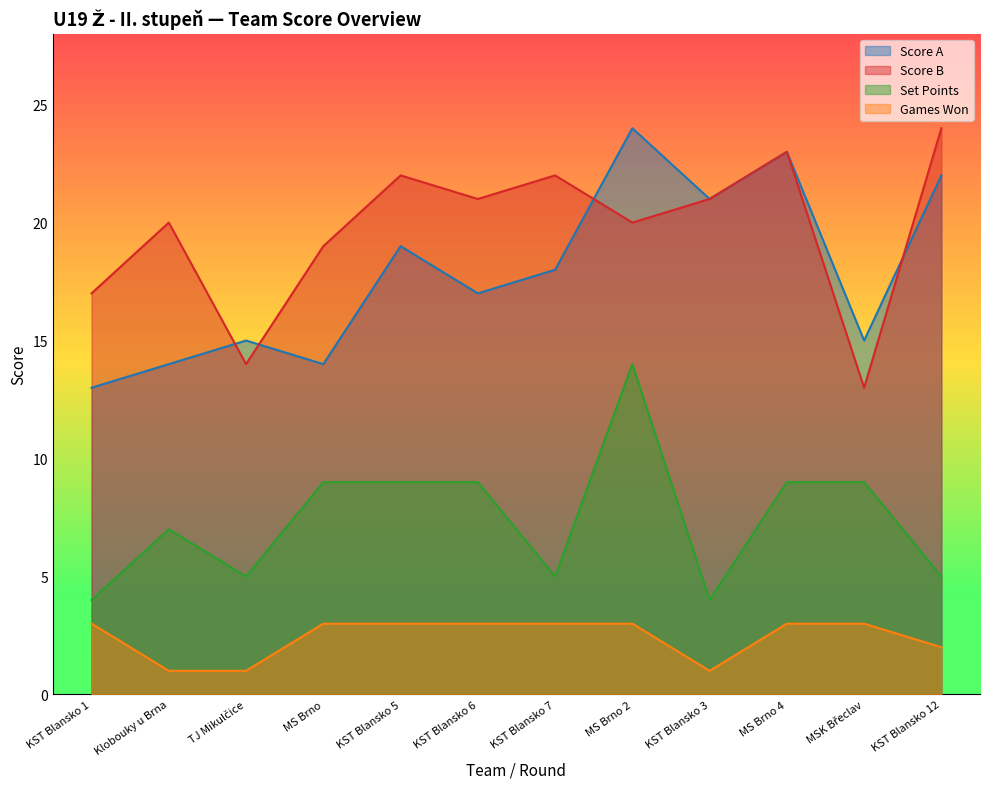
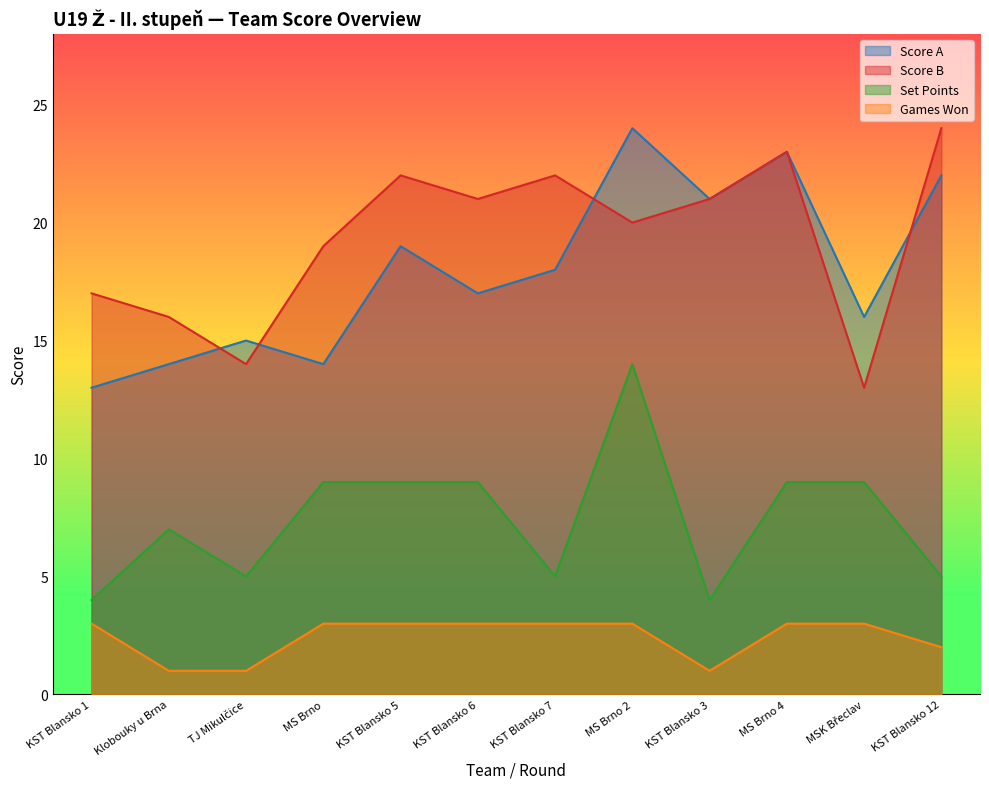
Score B, Klobouky u Brna: 20 -> 16
Score A, MSK Břeclav: 15 -> 16
